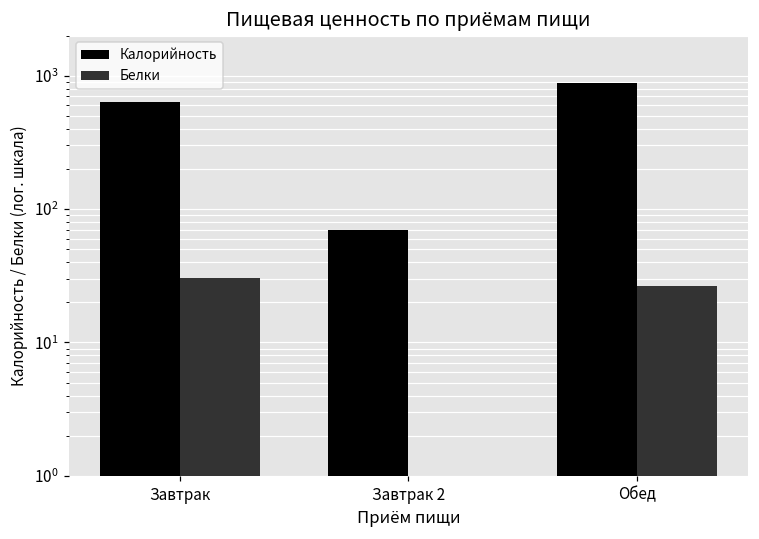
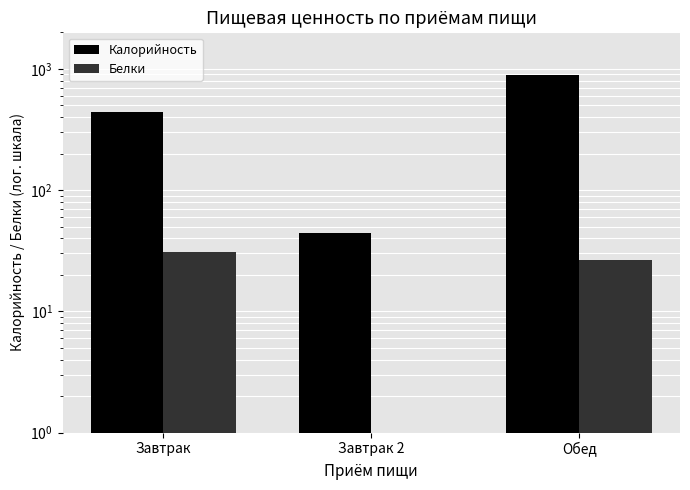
Калорийность, Завтрак: 600 -> 440
Калорийность, Завтрак 2: 70 -> 44
